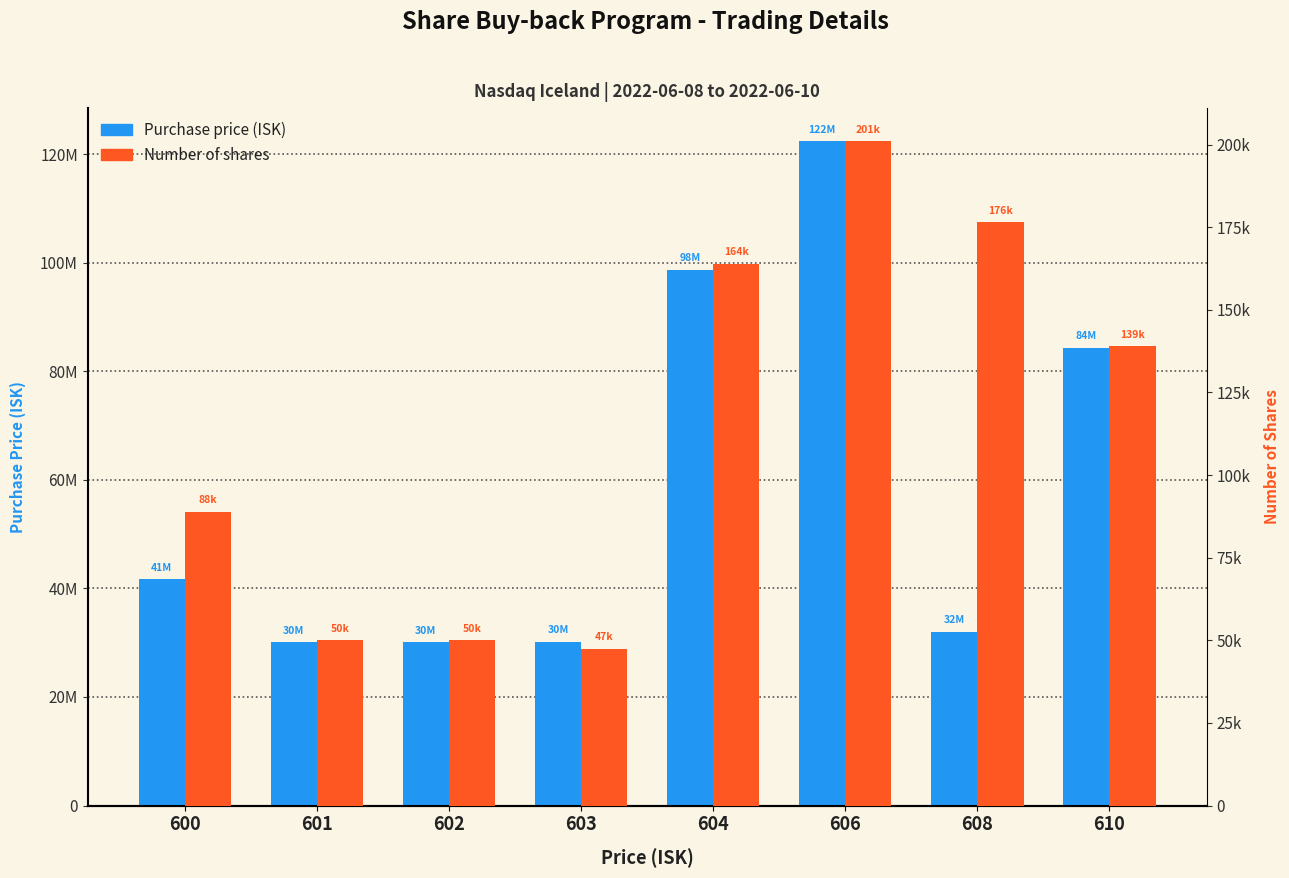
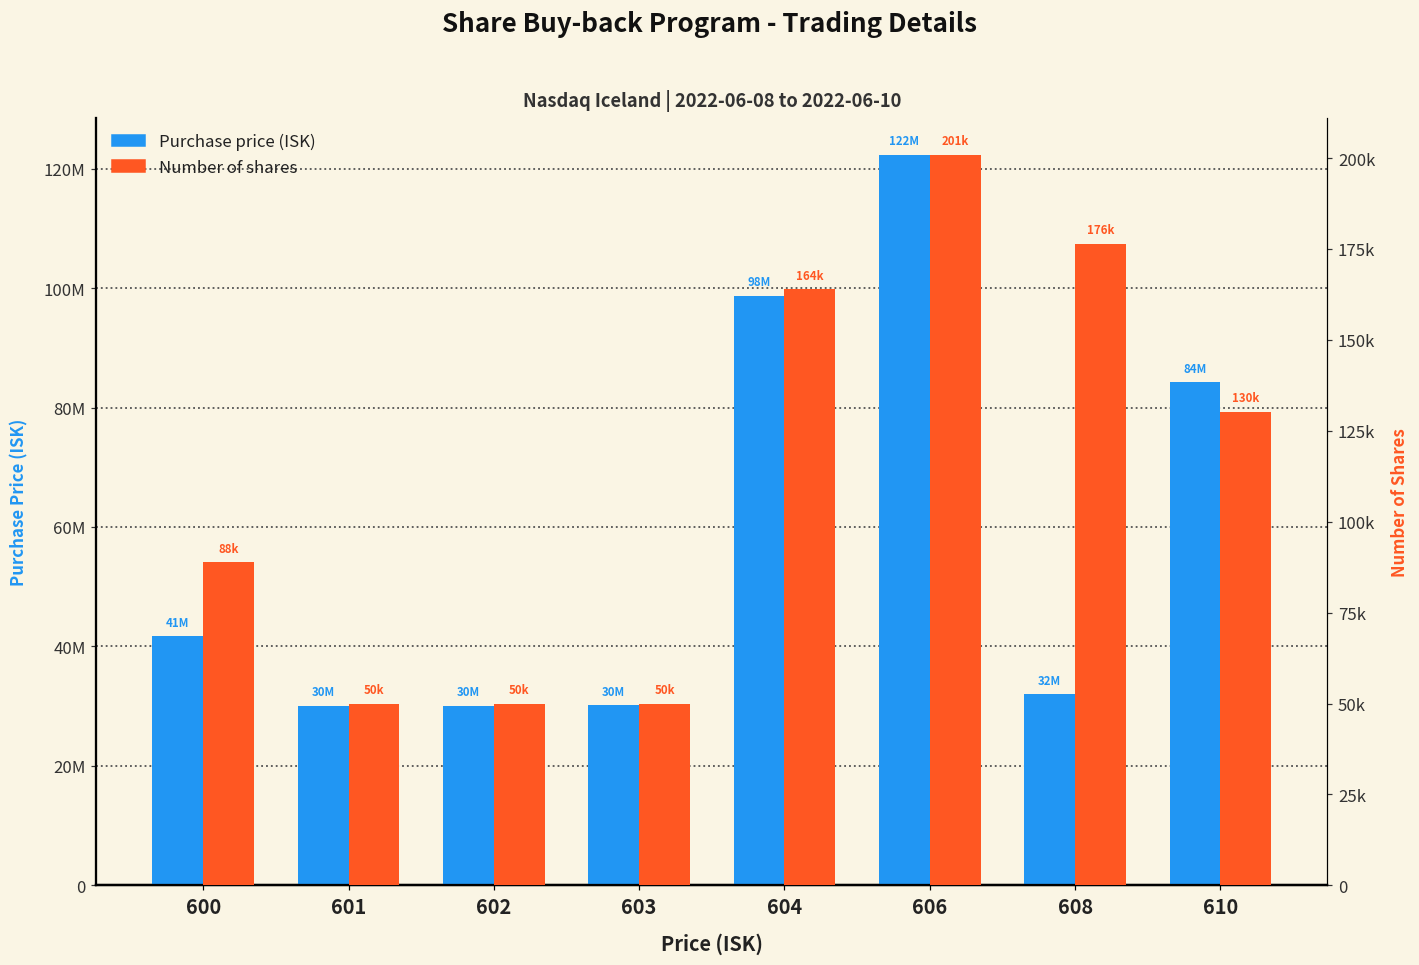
Number of shares, 603: 47k -> 50k
Number of shares, 610: 139k -> 130k
